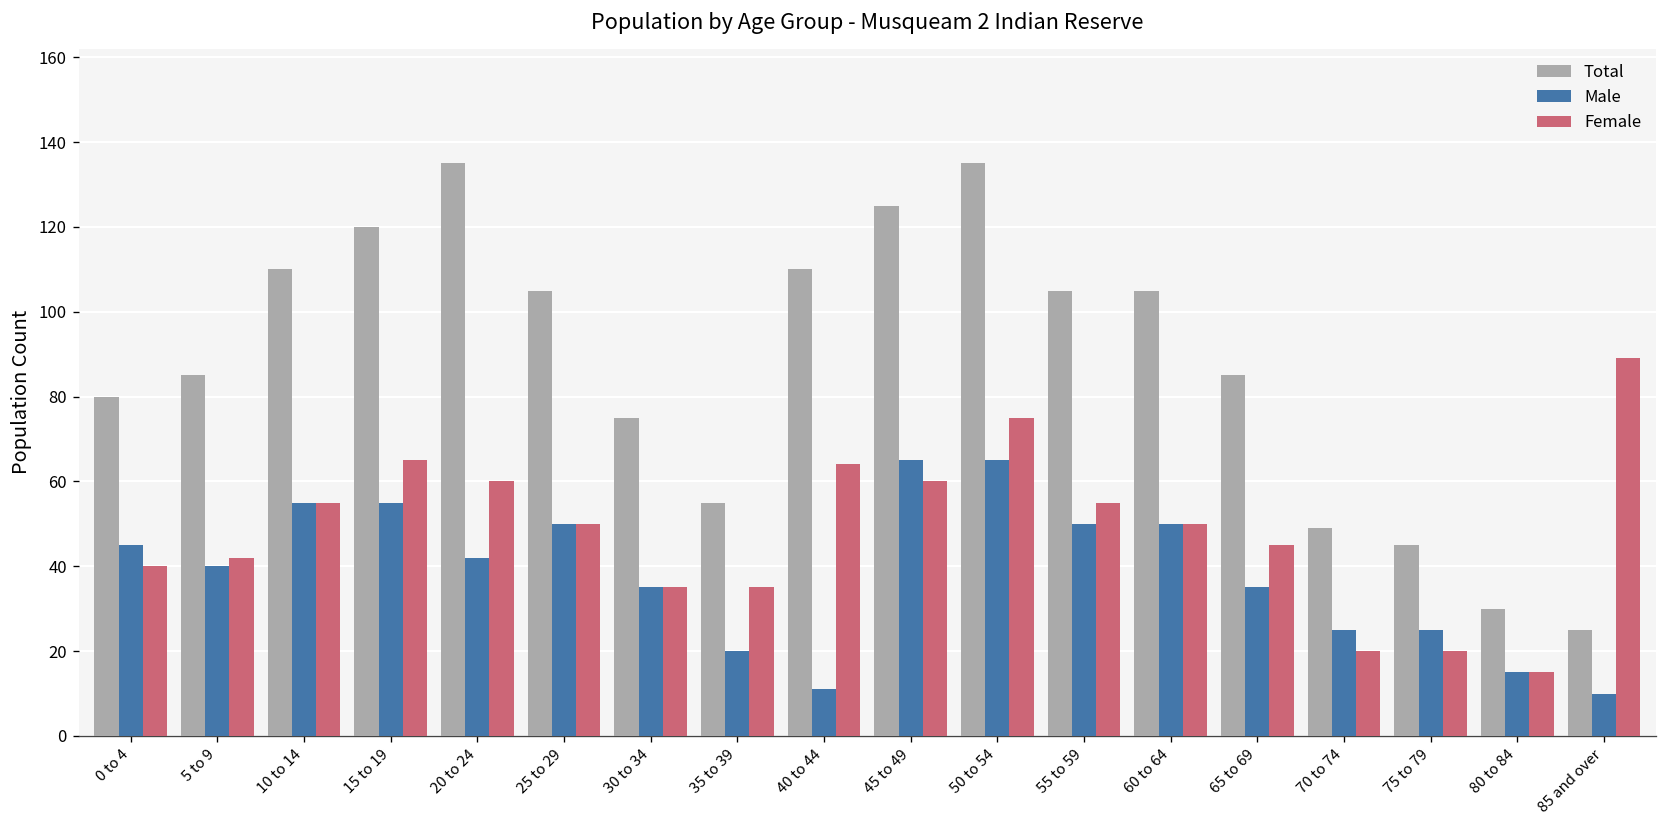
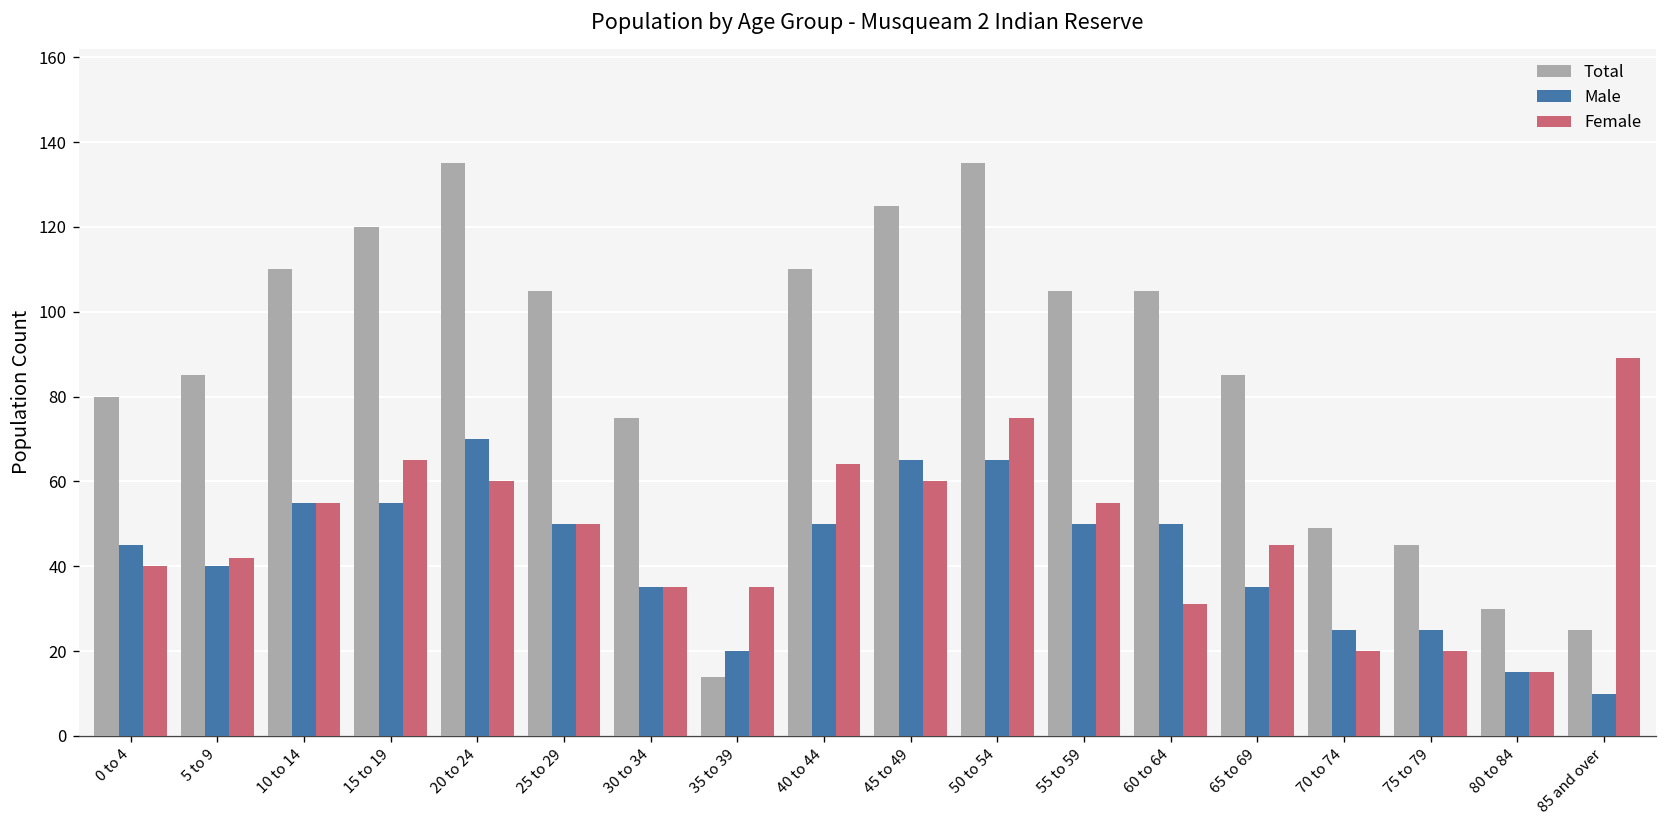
Male, 20 to 24: 42 -> 70
Total, 35 to 39: 55 -> 14
Male, 40 to 44: 11 -> 50
Female, 60 to 64: 50 -> 31
